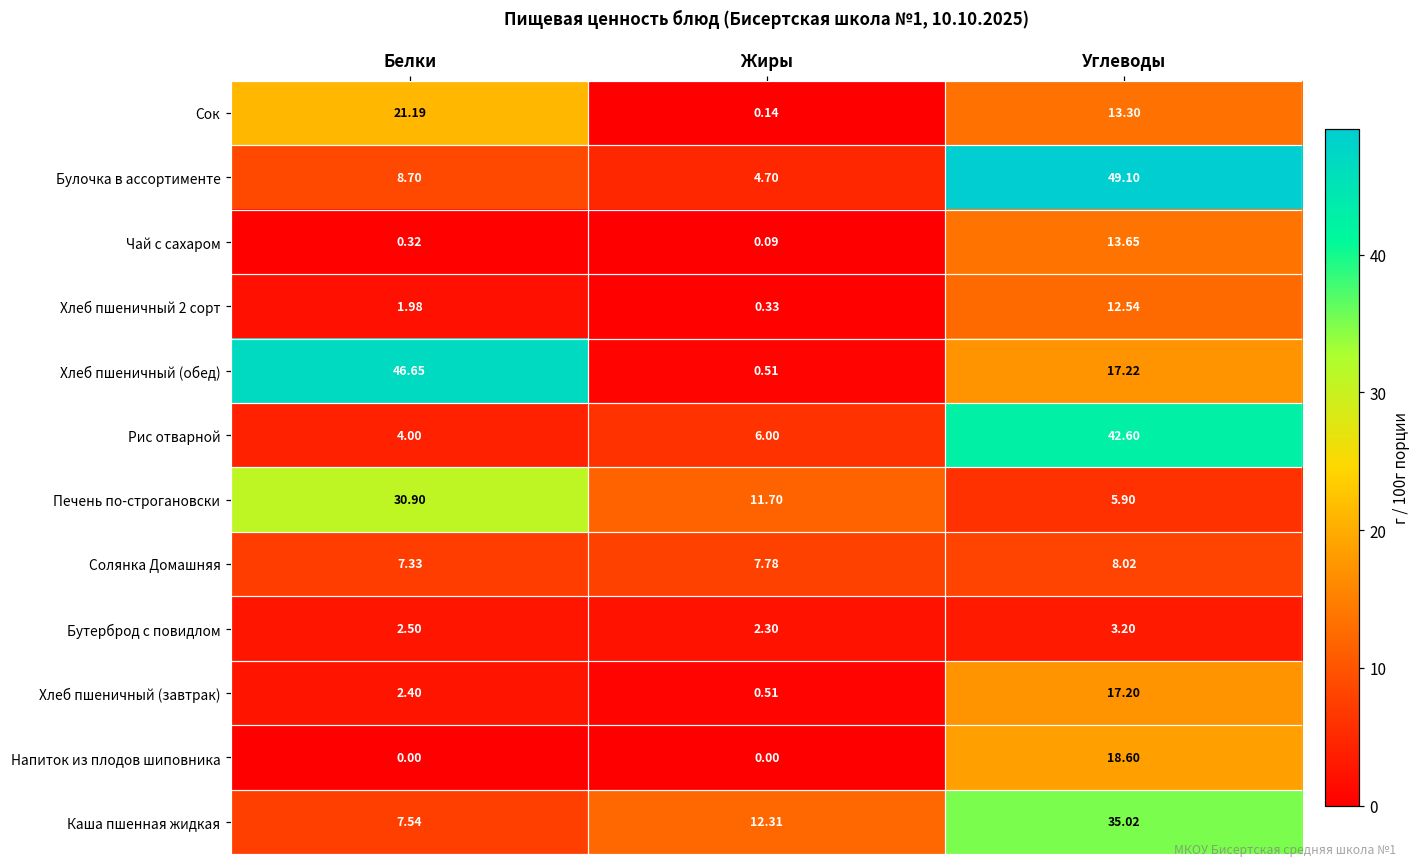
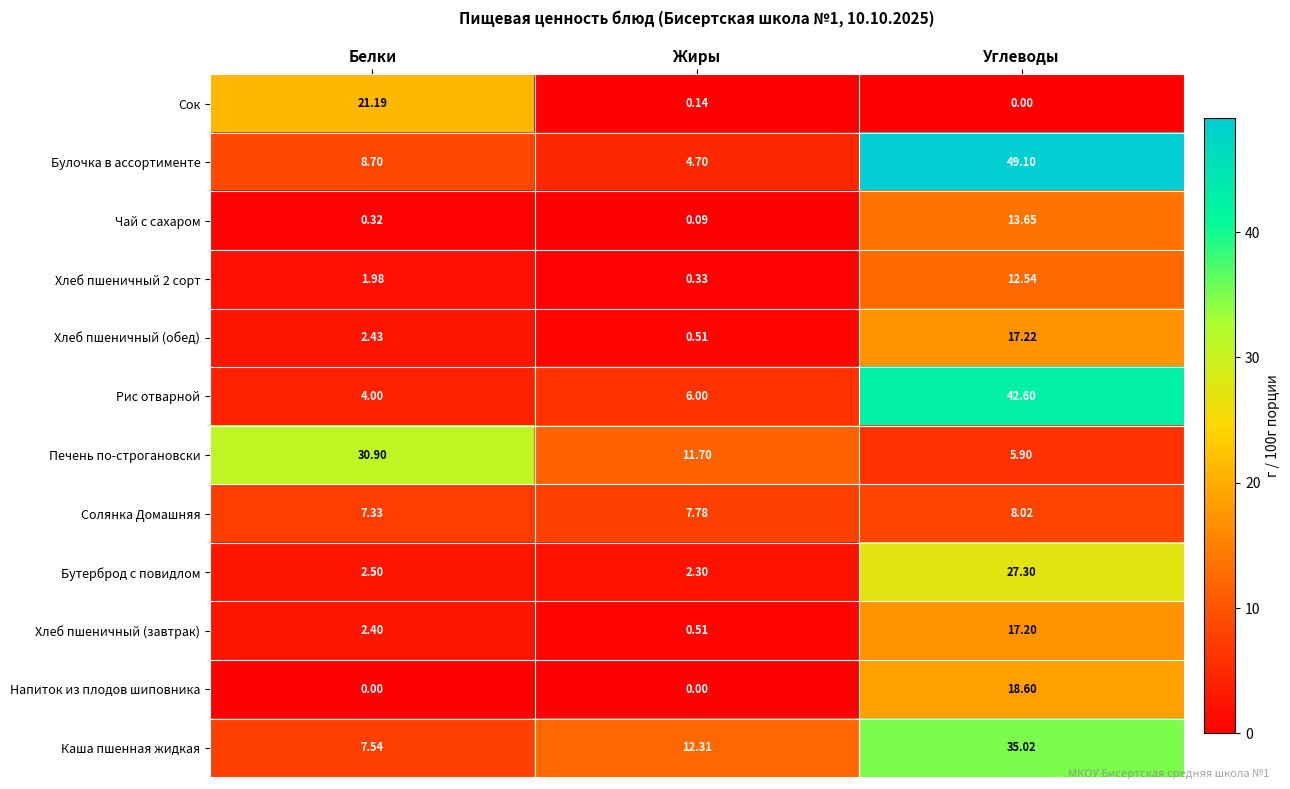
Сок, Углеводы: 13.30 -> 0.00
Хлеб пшеничный (обед), Белки: 46.65 -> 2.43
Бутерброд с повидлом, Углеводы: 3.20 -> 27.30
